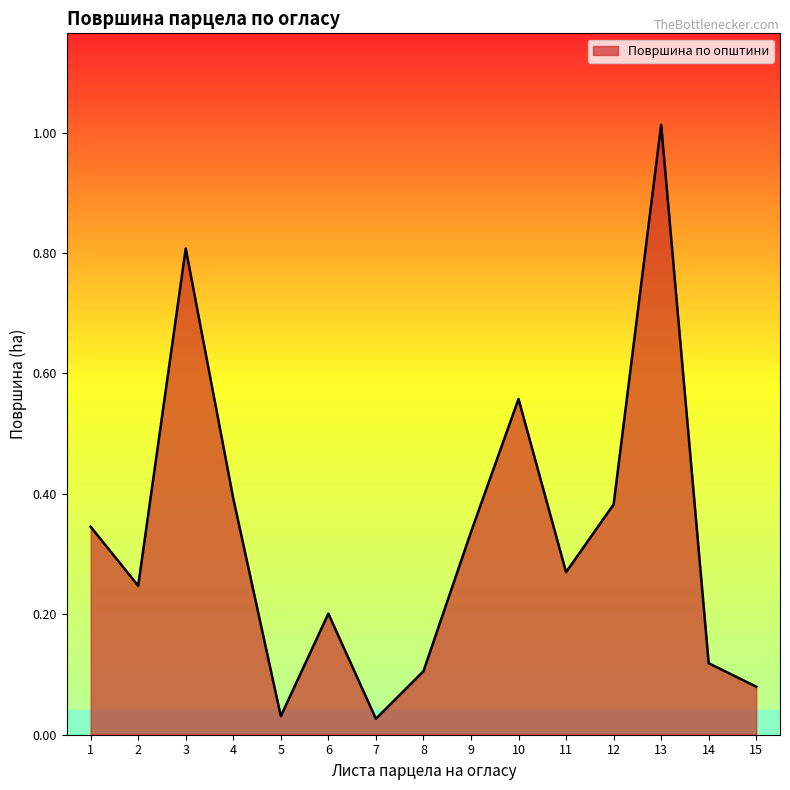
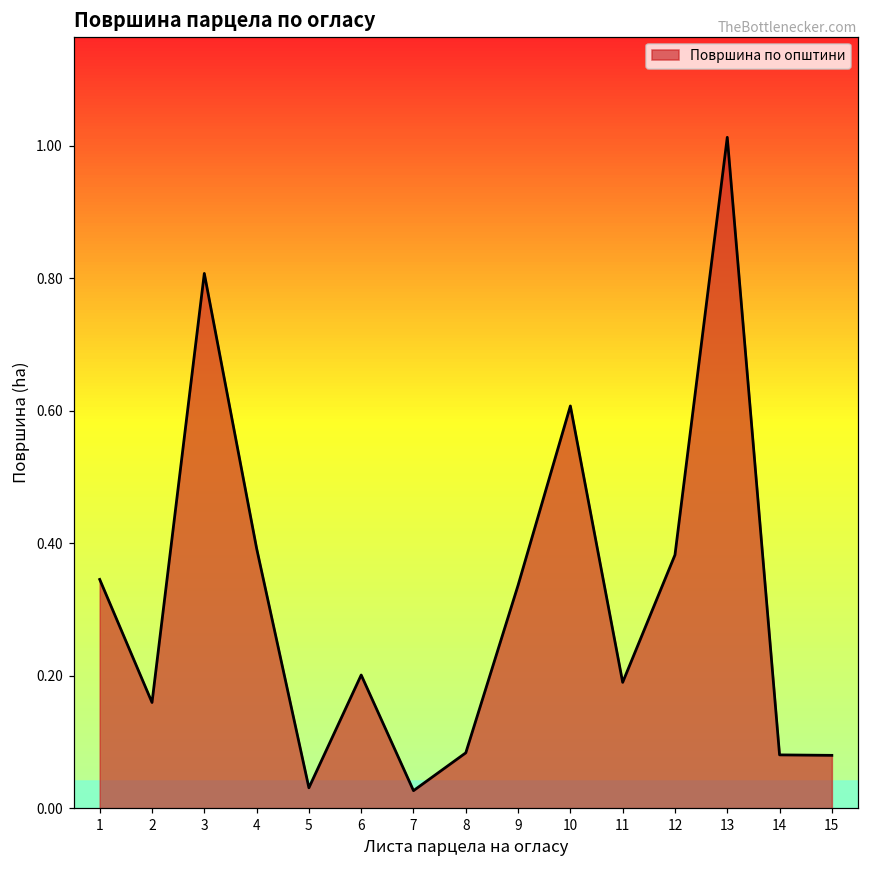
2: 0.25 -> 0.16
8: 0.11 -> 0.08
10: 0.56 -> 0.61
11: 0.27 -> 0.19
14: 0.12 -> 0.08
